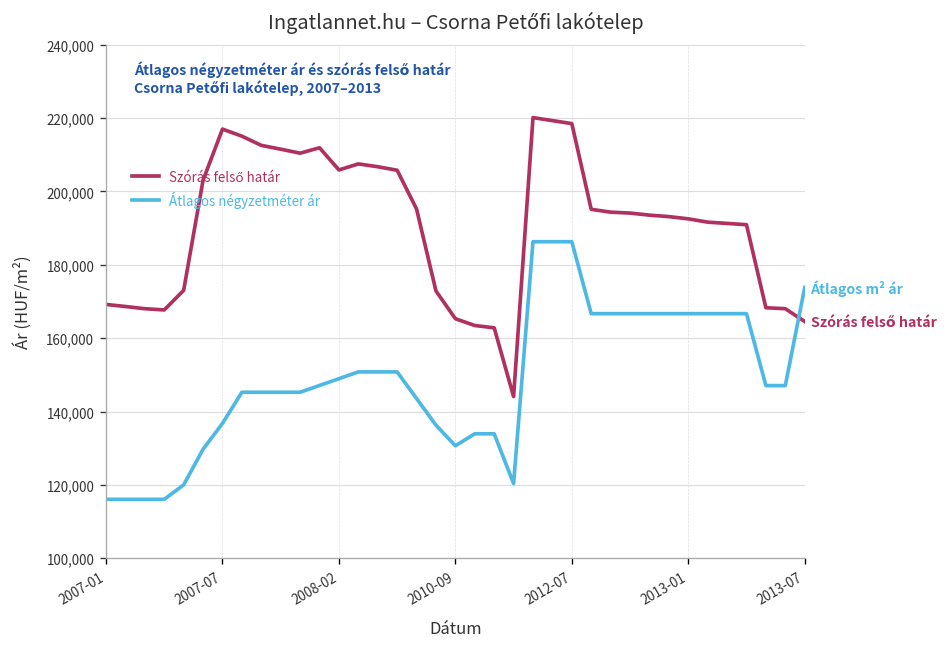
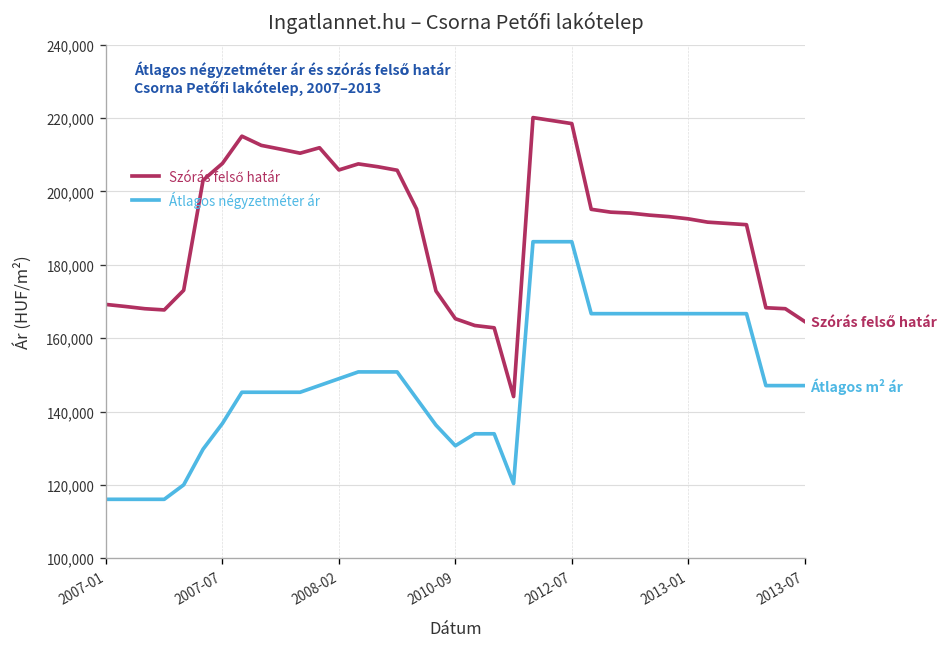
Szórás felső határ, 2007-07: 217,000 -> 208,000
Átlagos négyzetméter ár, 2013-07: 174,000 -> 147,000
